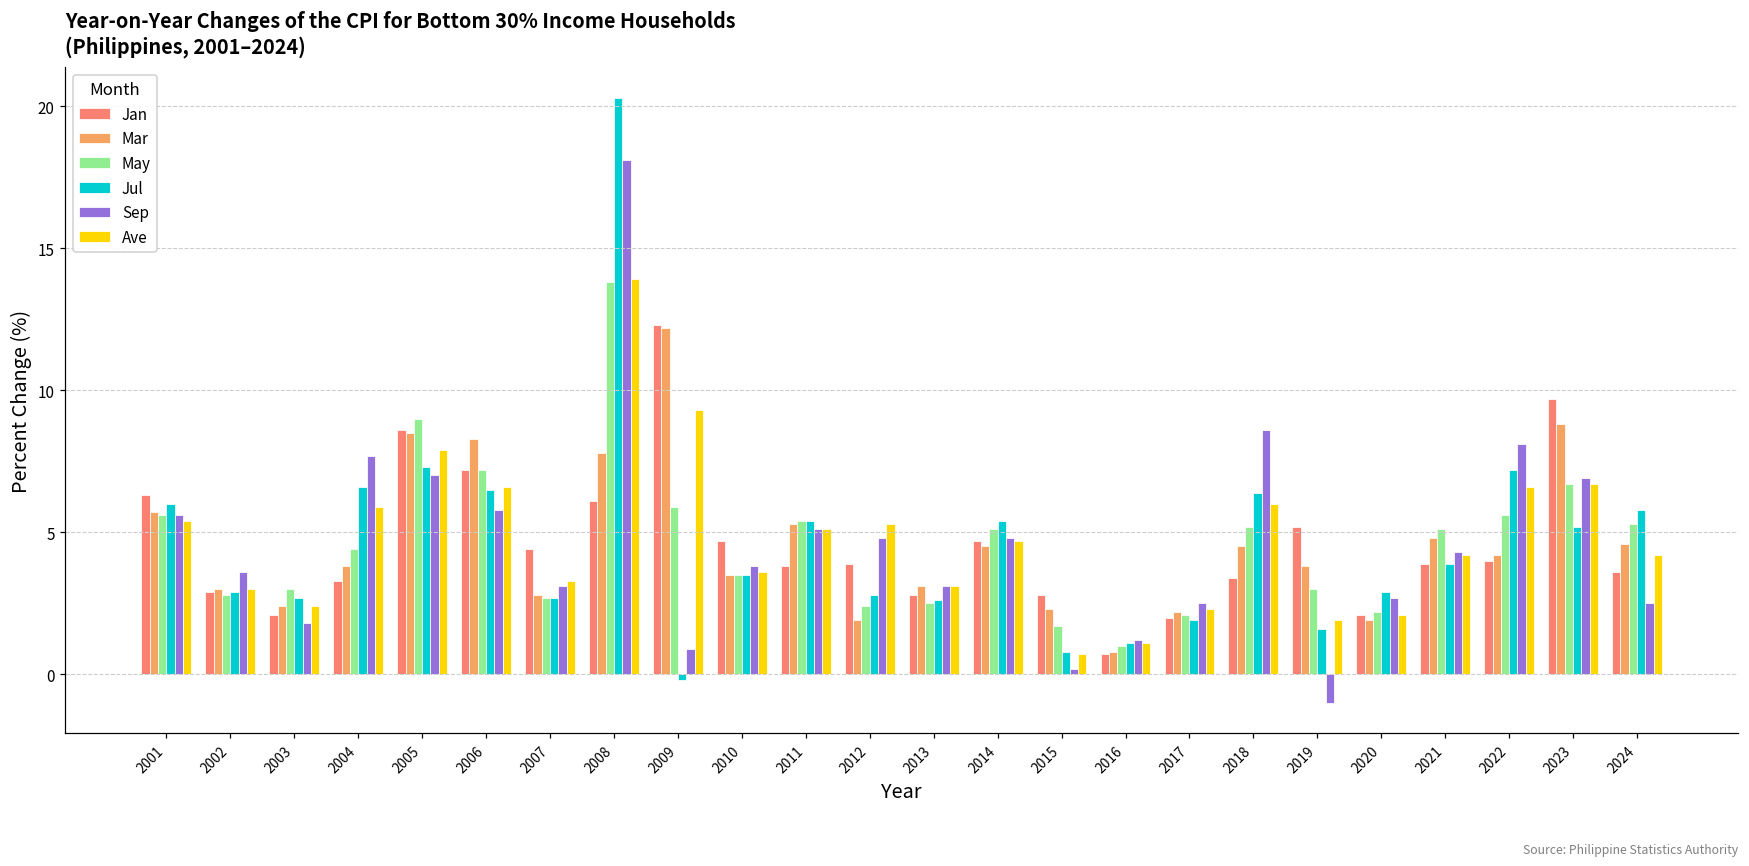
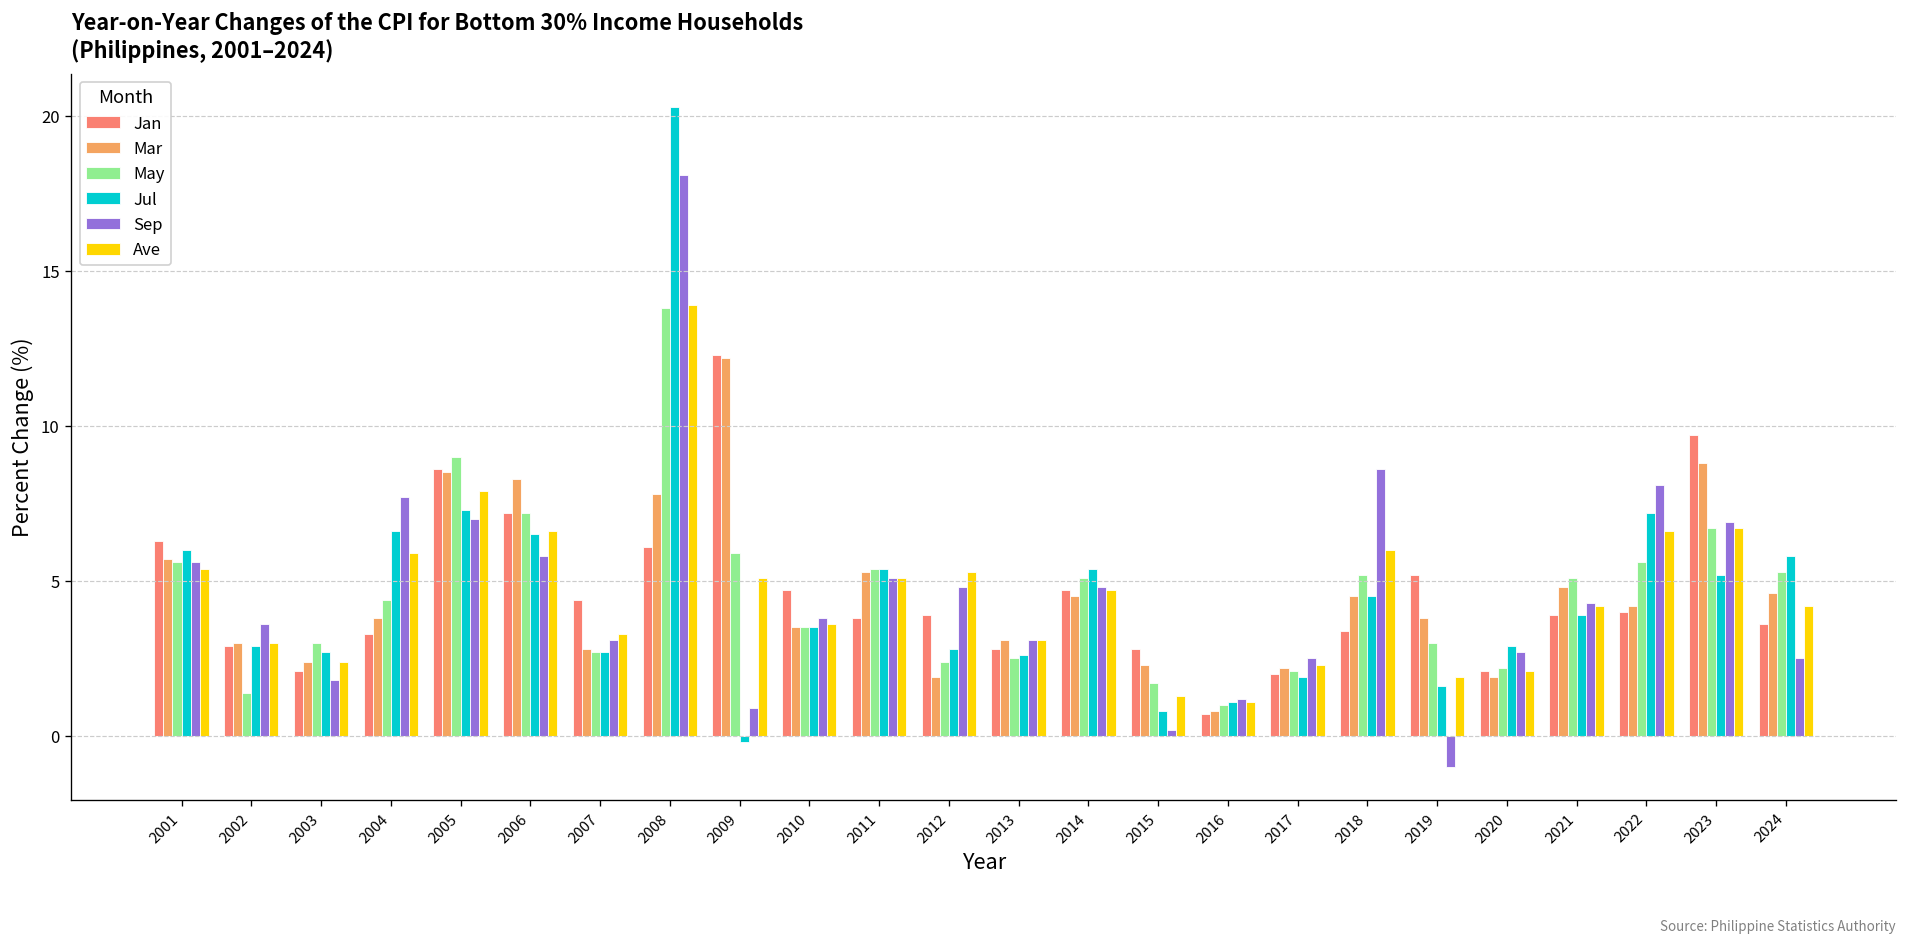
May, 2002: 2.8 -> 1.4
Ave, 2009: 9.3 -> 5.1
Ave, 2015: 0.7 -> 1.3
Jul, 2018: 6.4 -> 4.5
